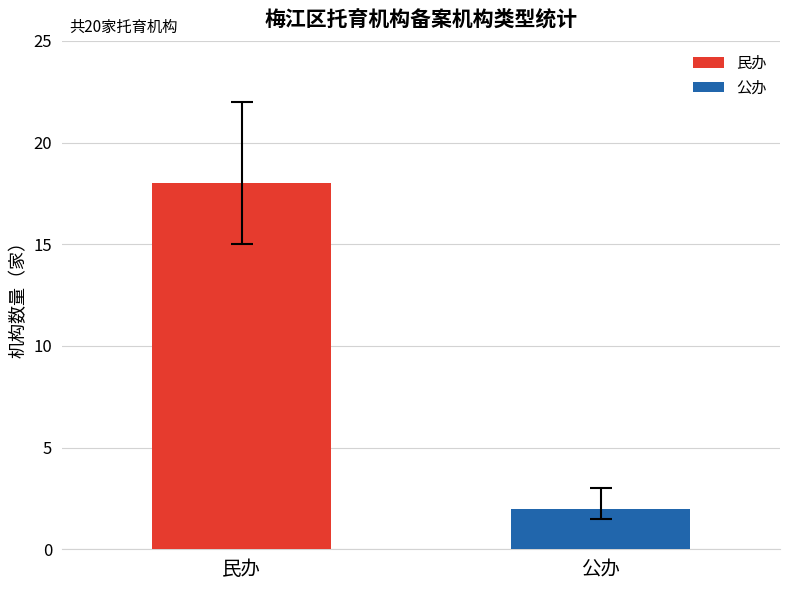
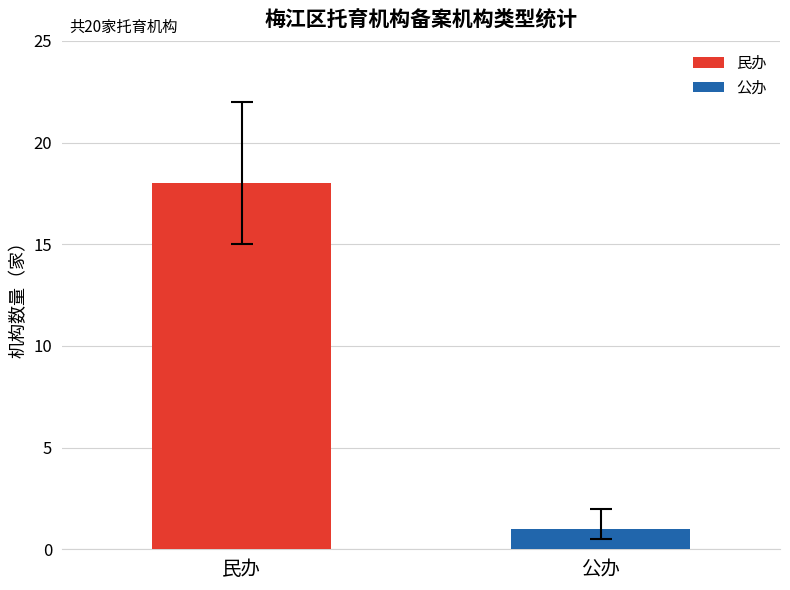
公办, 公办: 2 -> 1
